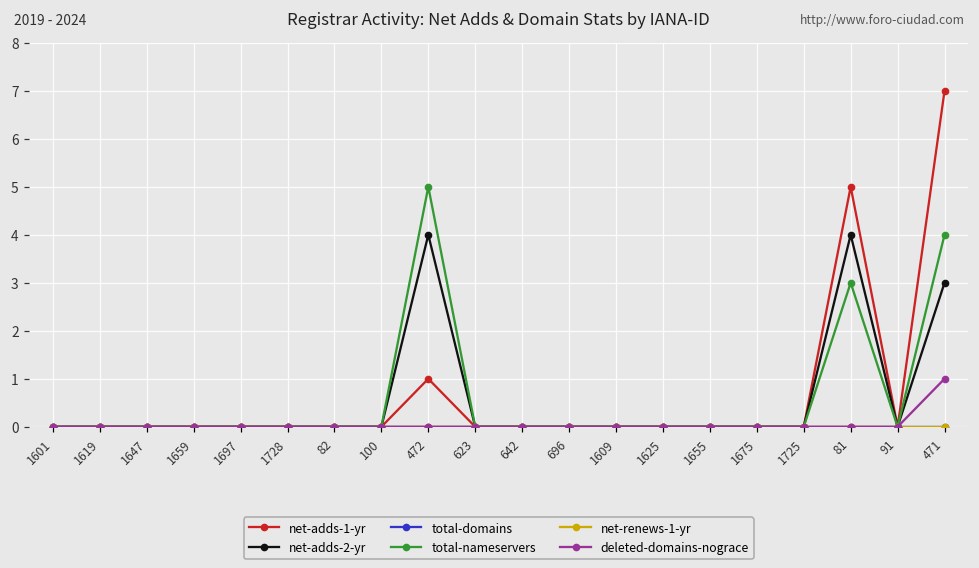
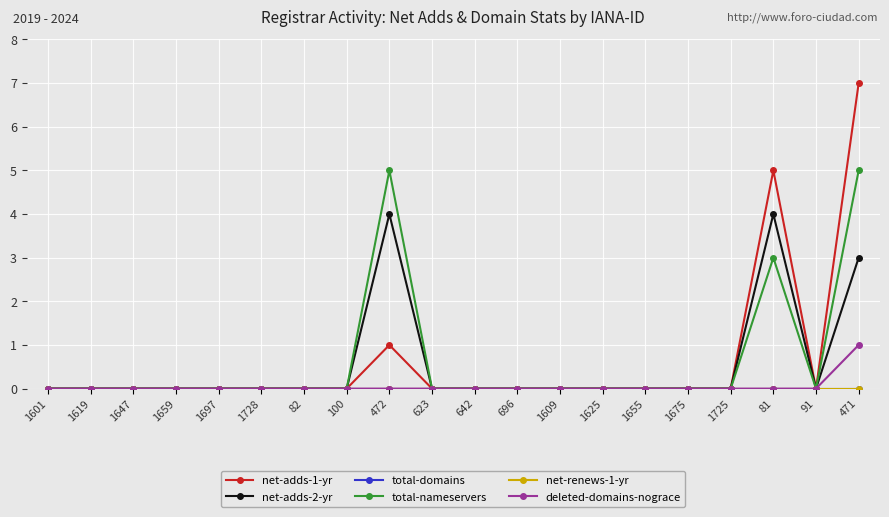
total-nameservers, 471: 4 -> 5
